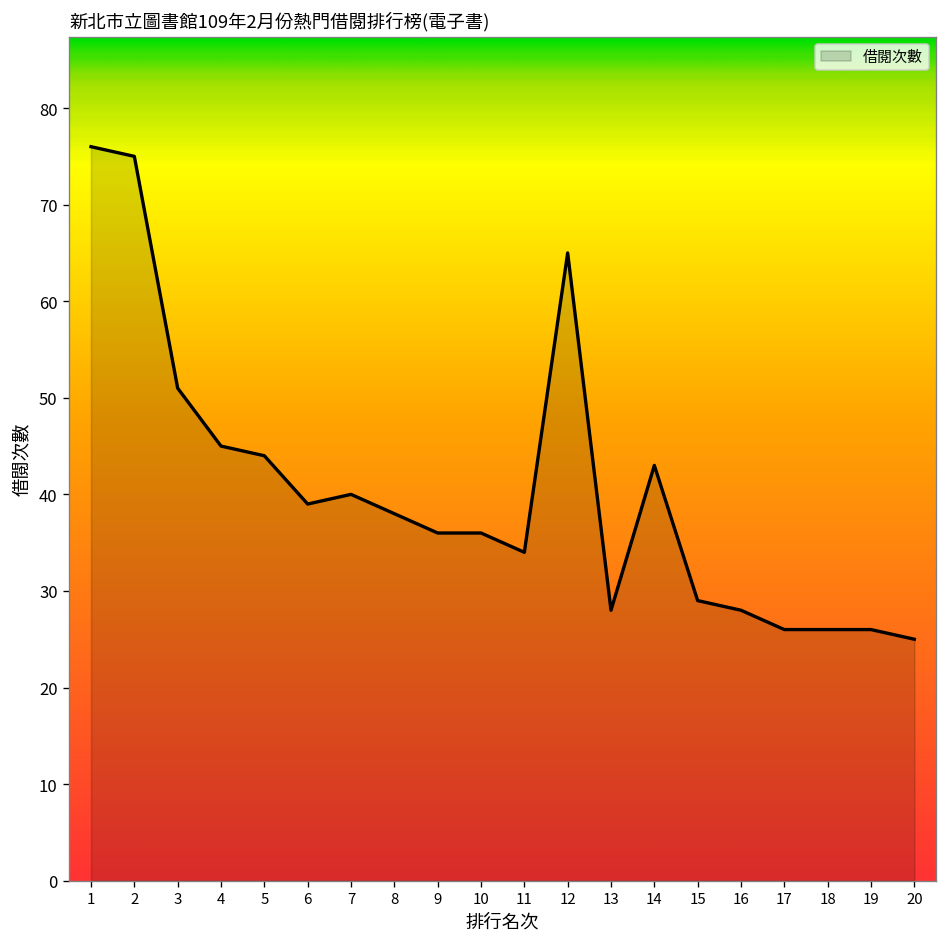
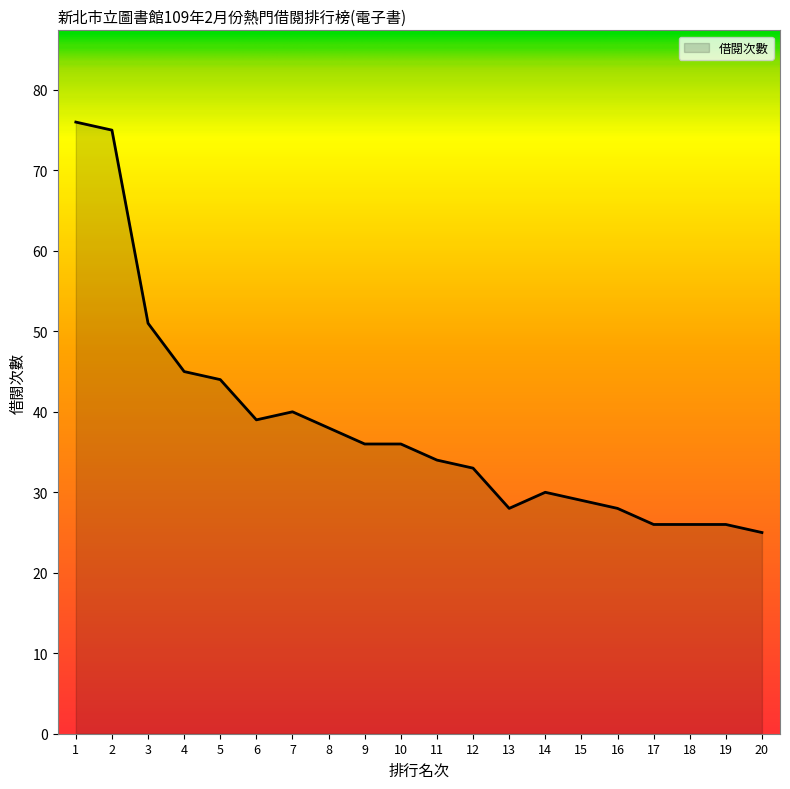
12: 65 -> 33
14: 43 -> 30
